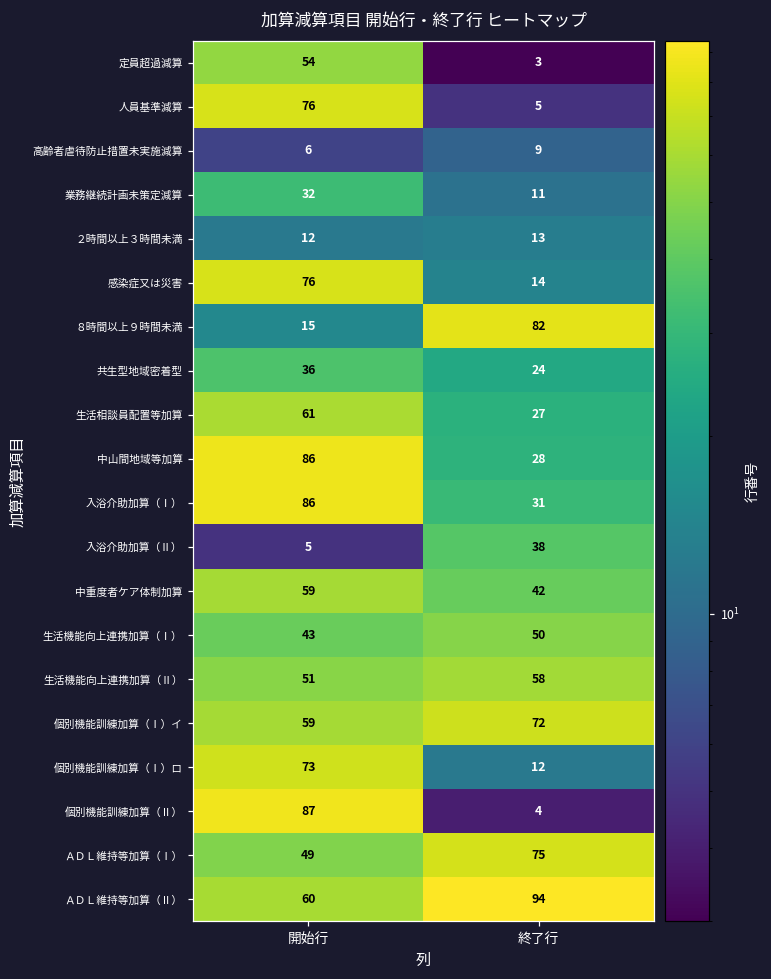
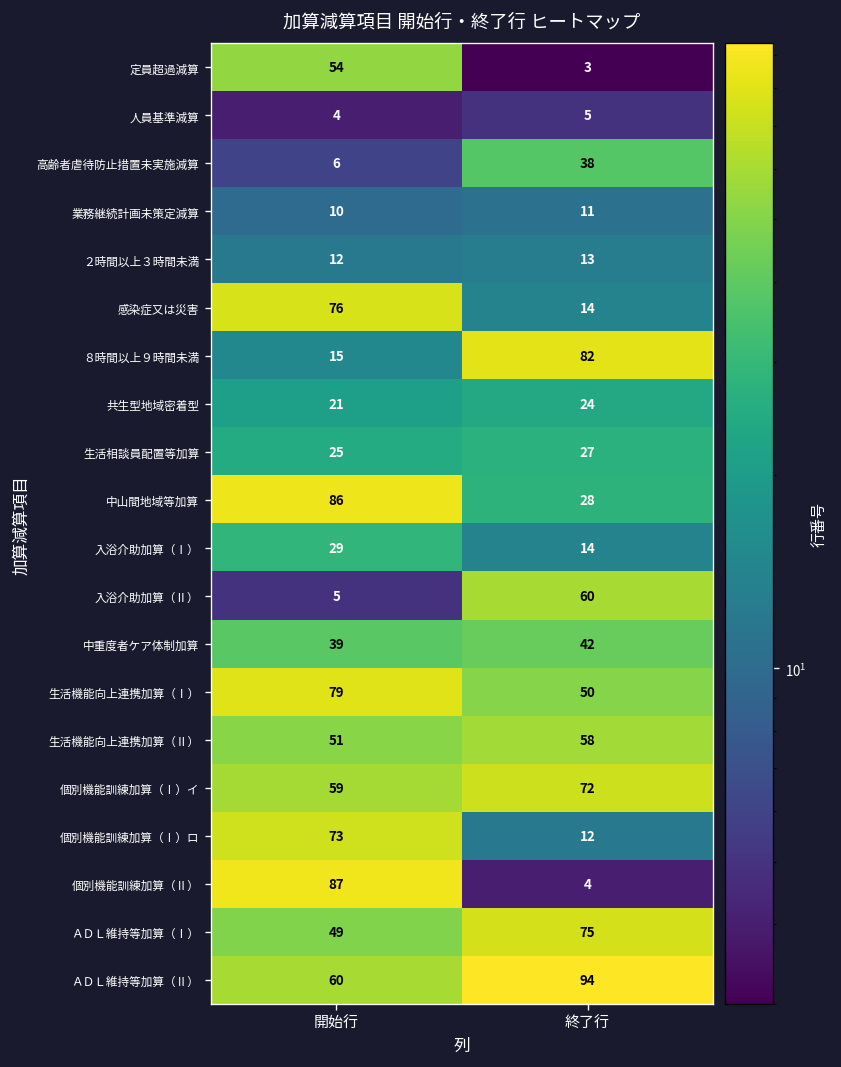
人員基準減算, 開始行: 76 -> 4
高齢者虐待防止措置未実施減算, 終了行: 9 -> 38
業務継続計画未策定減算, 開始行: 32 -> 10
共生型地域密着型, 開始行: 36 -> 21
生活相談員配置等加算, 開始行: 61 -> 25
入浴介助加算（Ⅰ）, 開始行: 86 -> 29
入浴介助加算（Ⅰ）, 終了行: 31 -> 14
入浴介助加算（Ⅱ）, 終了行: 38 -> 60
中重度者ケア体制加算, 開始行: 59 -> 39
生活機能向上連携加算（Ⅰ）, 開始行: 43 -> 79
